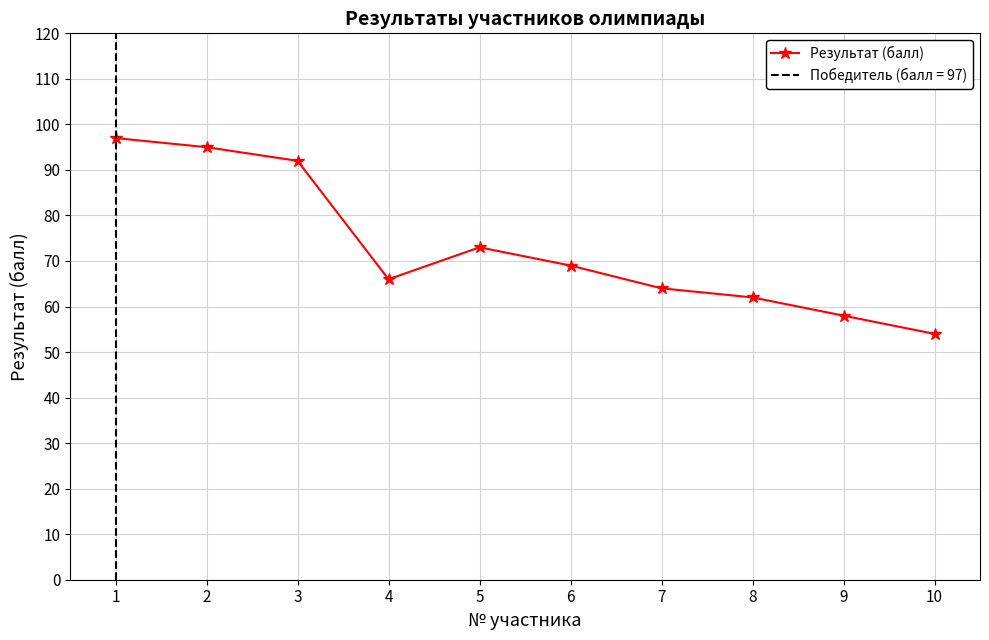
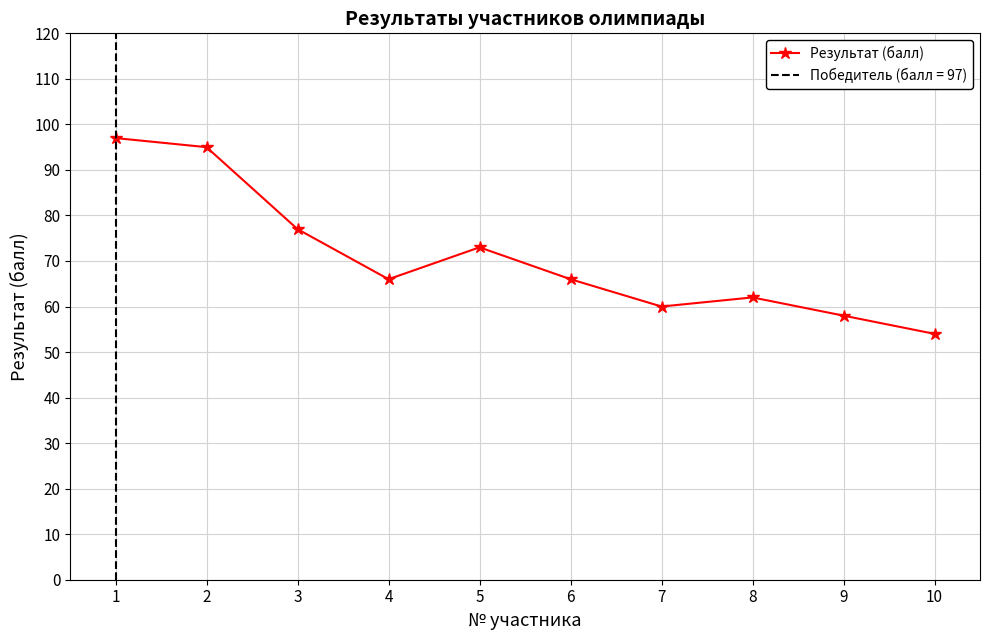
3: 92 -> 77
6: 69 -> 66
7: 64 -> 60
